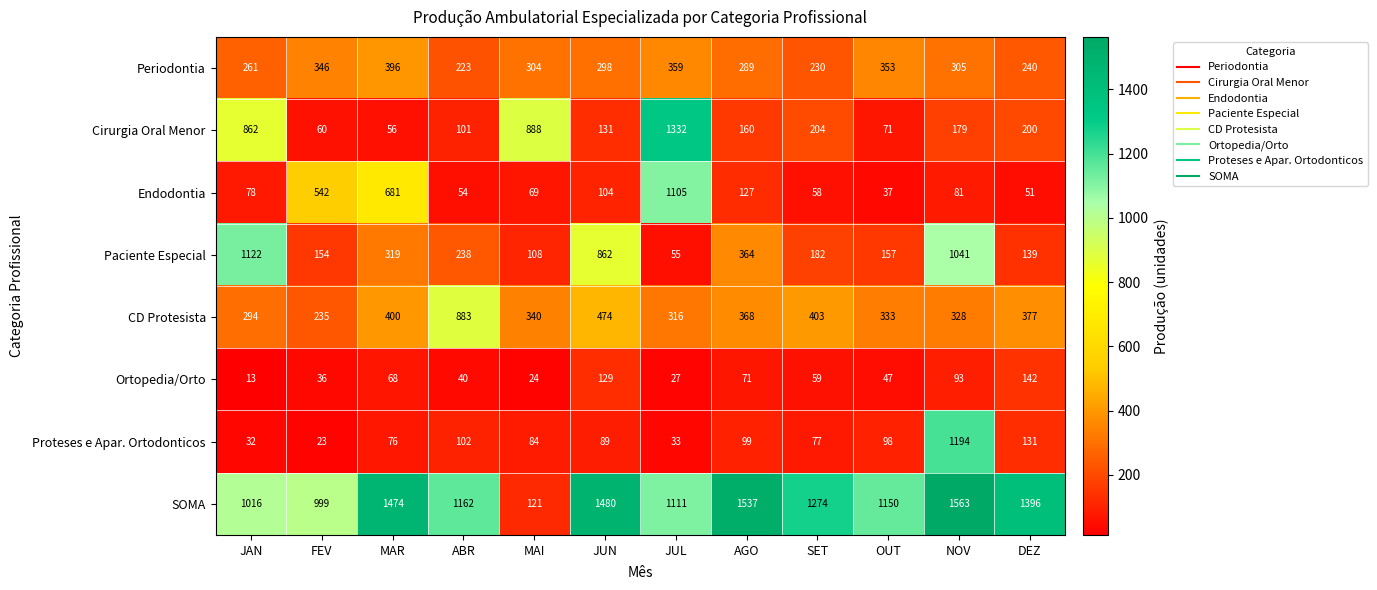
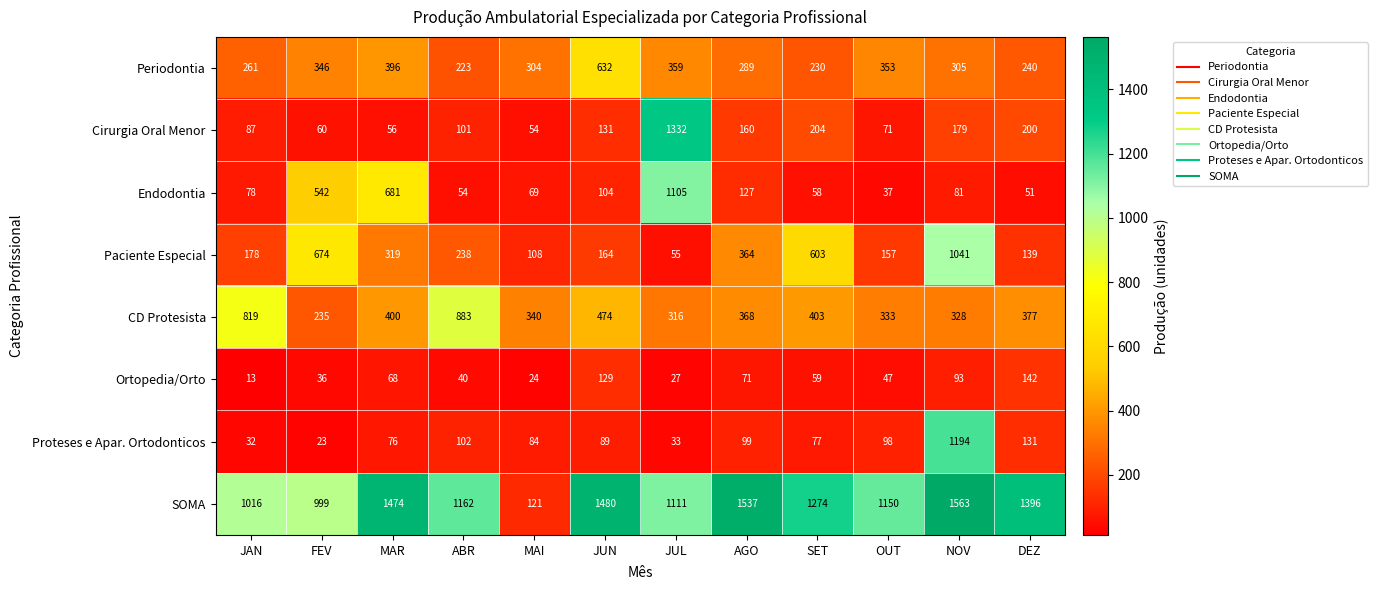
Periodontia, JUN: 298 -> 632
Cirurgia Oral Menor, JAN: 862 -> 87
Cirurgia Oral Menor, MAI: 888 -> 54
Paciente Especial, JAN: 1122 -> 178
Paciente Especial, FEV: 154 -> 674
Paciente Especial, JUN: 862 -> 164
Paciente Especial, SET: 182 -> 603
CD Protesista, JAN: 294 -> 819
